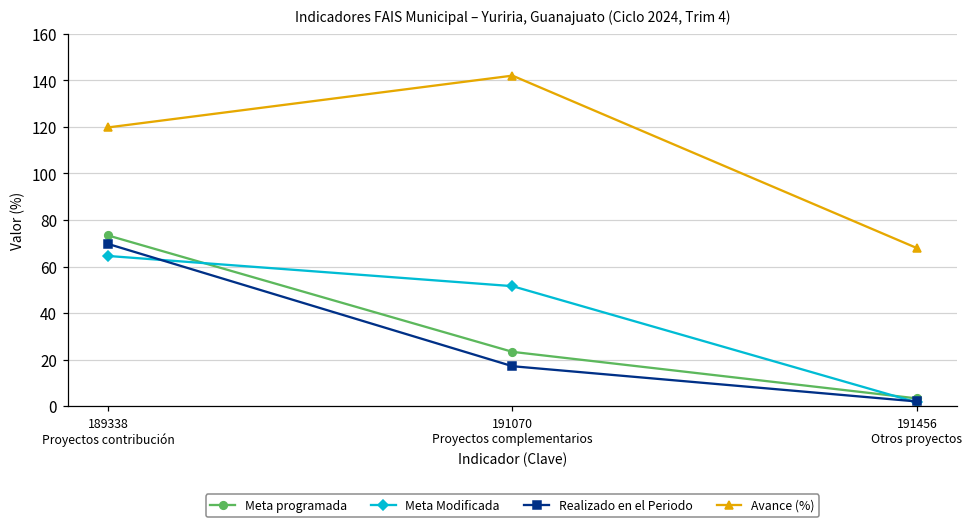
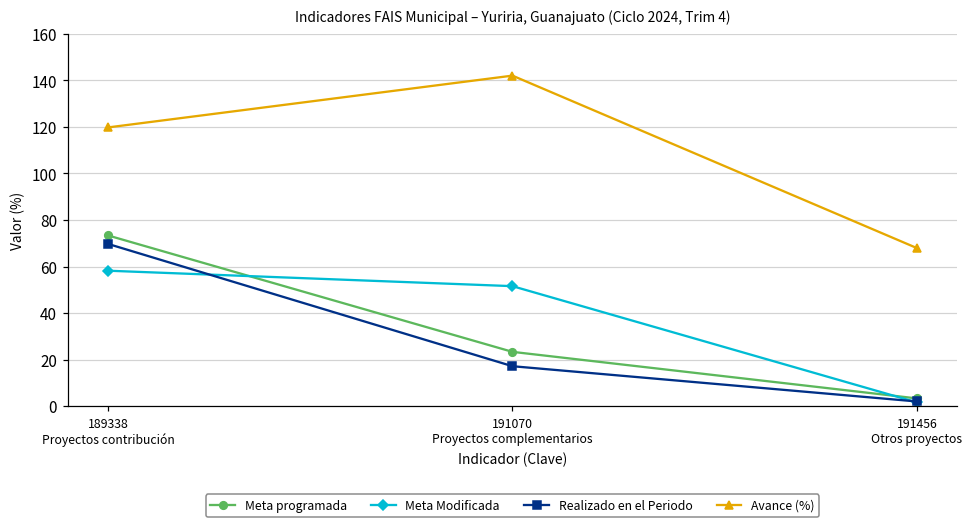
Meta Modificada, 189338 Proyectos contribución: 65 -> 58
